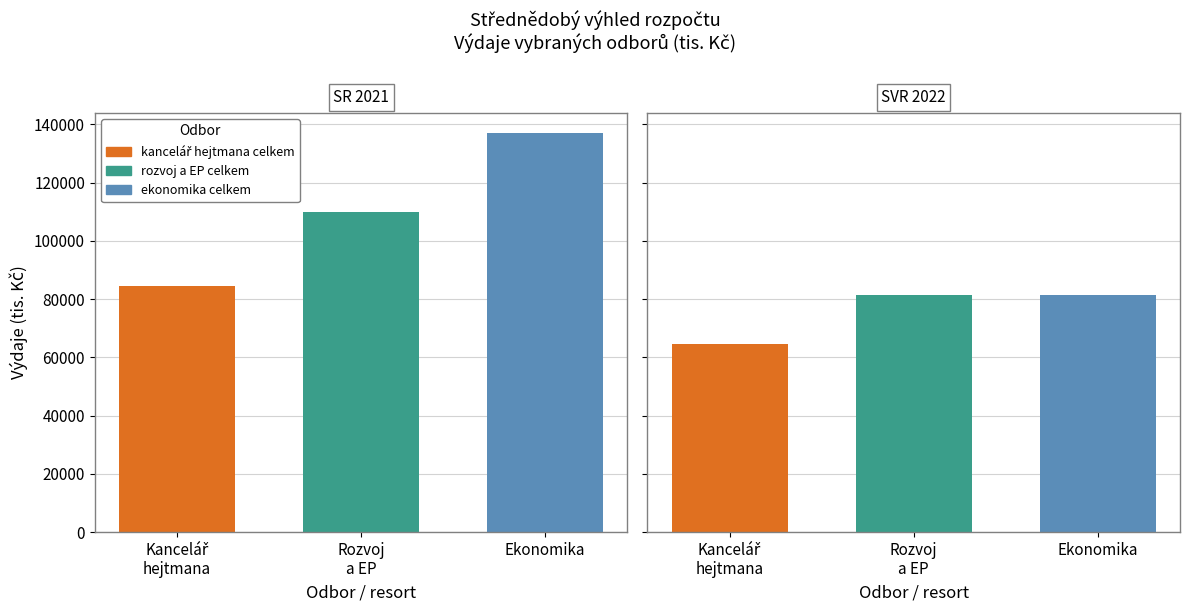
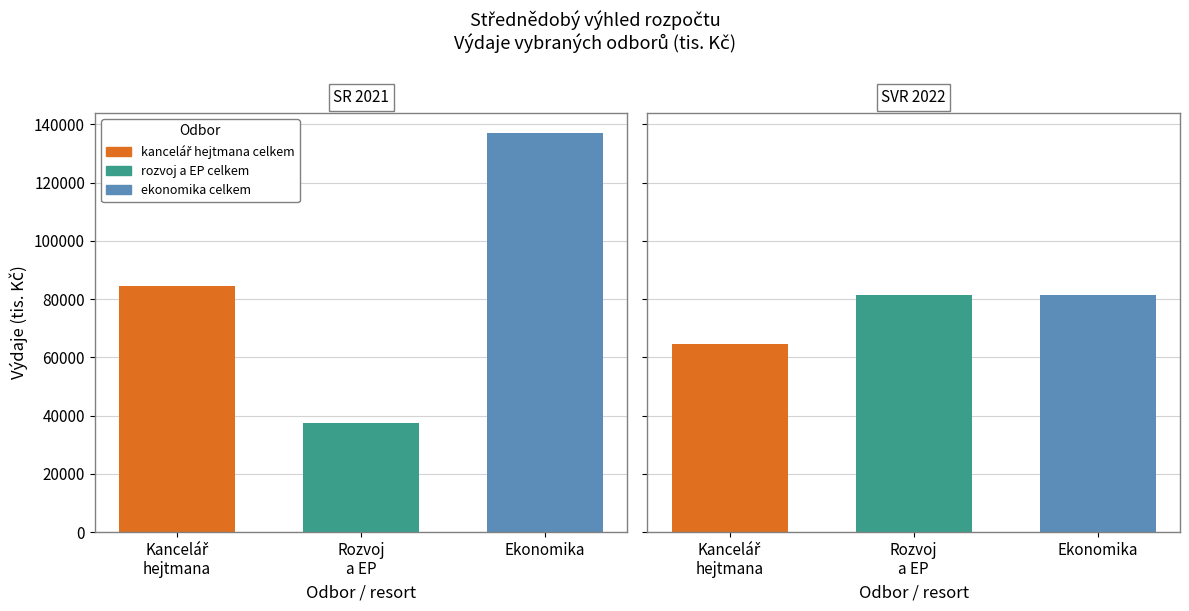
SR 2021, Rozvoj a EP: 110000 -> 38000
